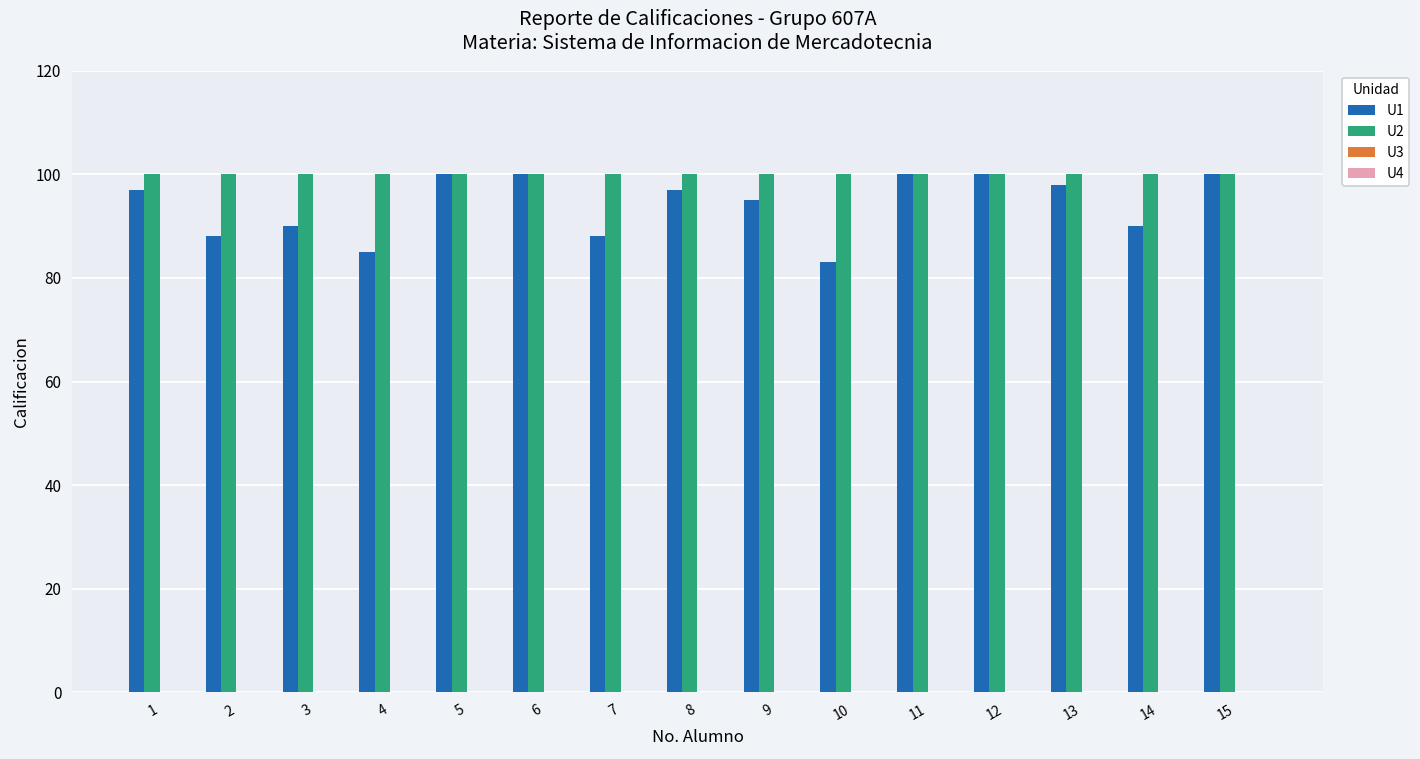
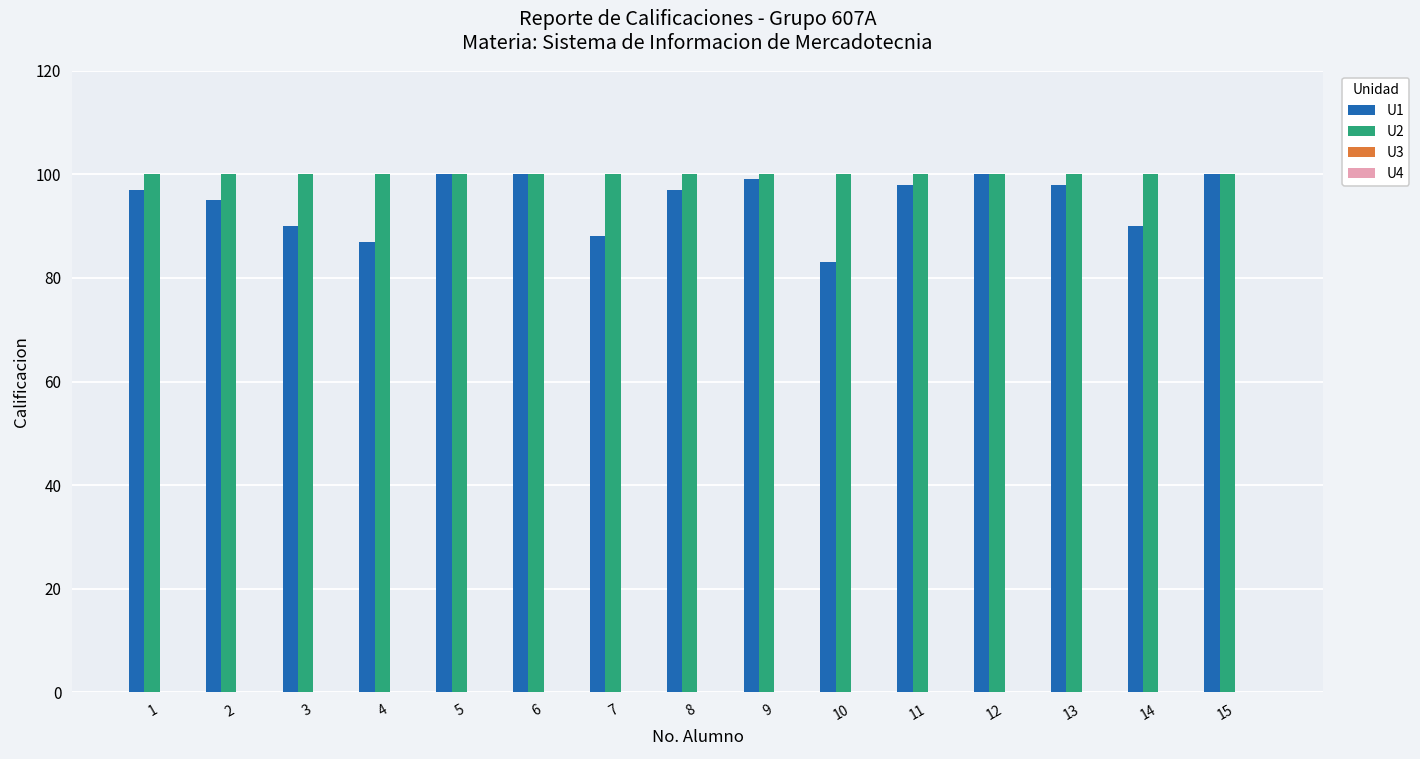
U1, 2: 88 -> 95
U1, 4: 85 -> 87
U1, 9: 95 -> 99
U1, 11: 100 -> 98
